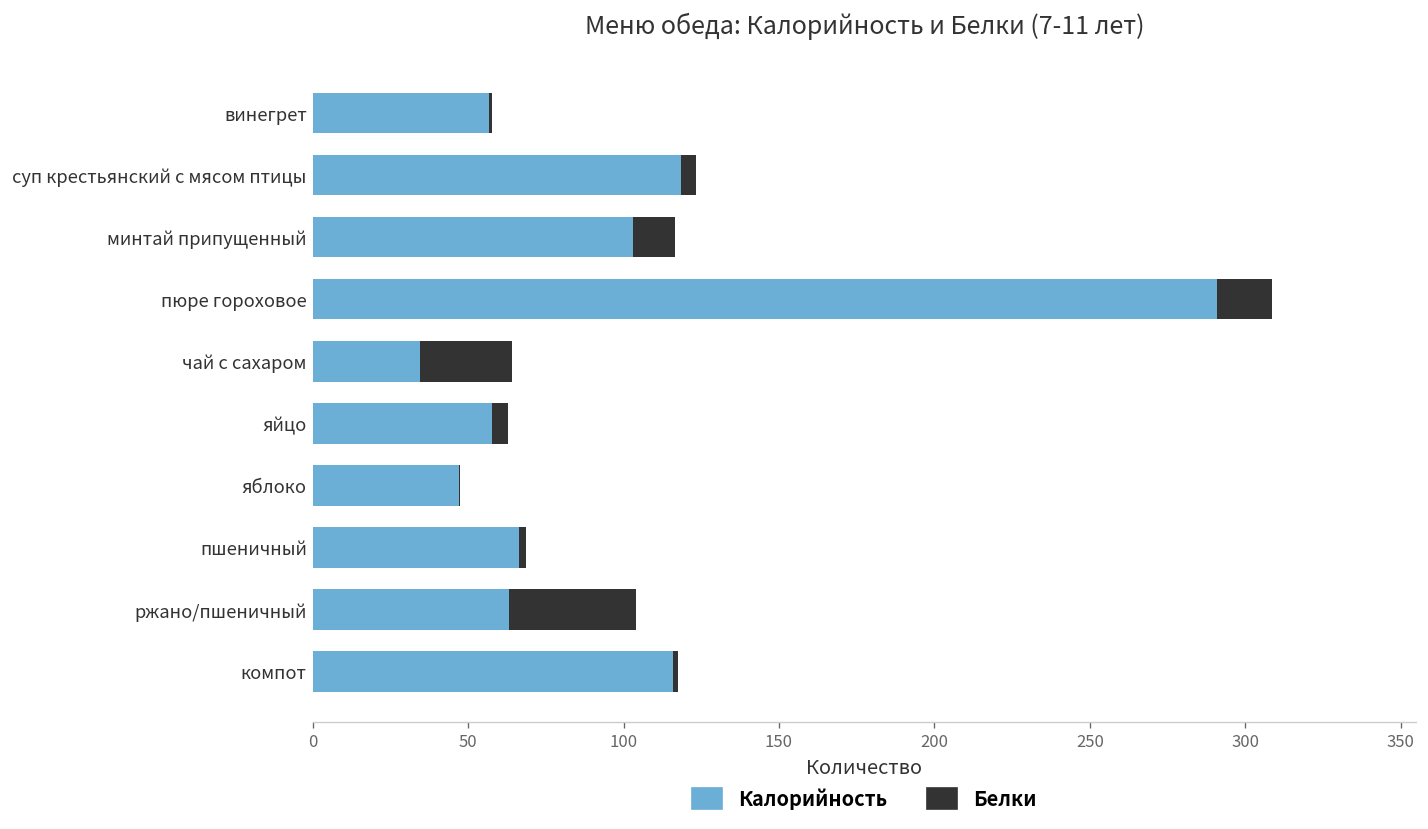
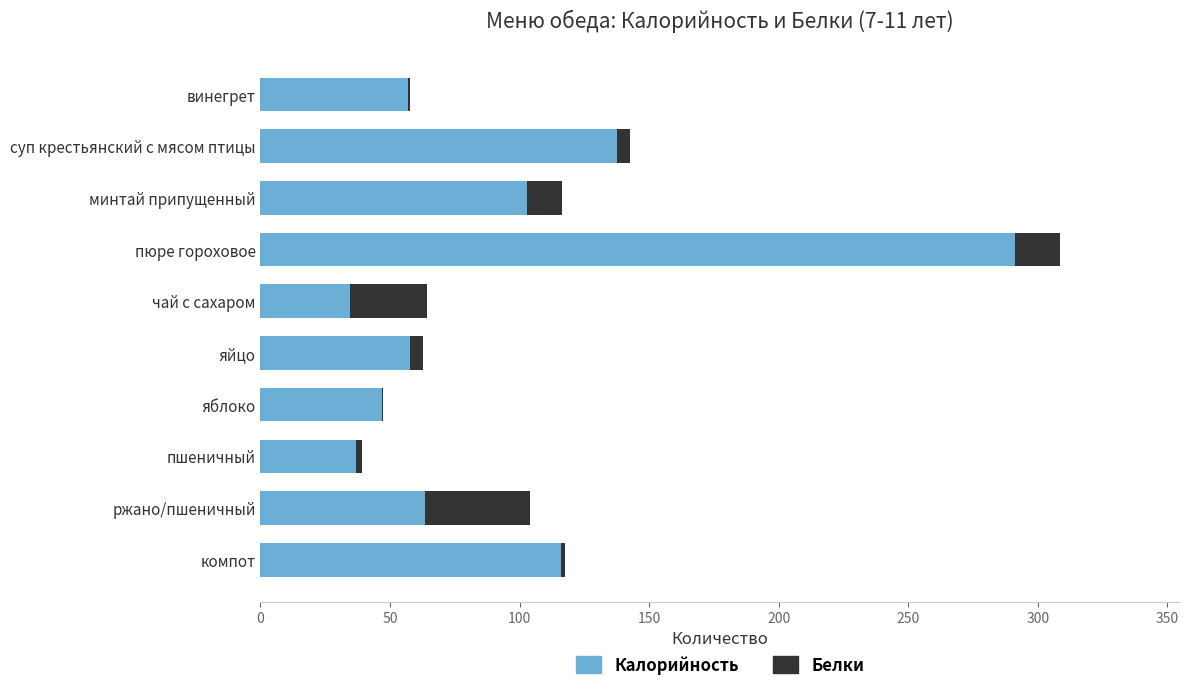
Калорийность, суп крестьянский с мясом птицы: 119 -> 138
Калорийность, пшеничный: 66 -> 37
